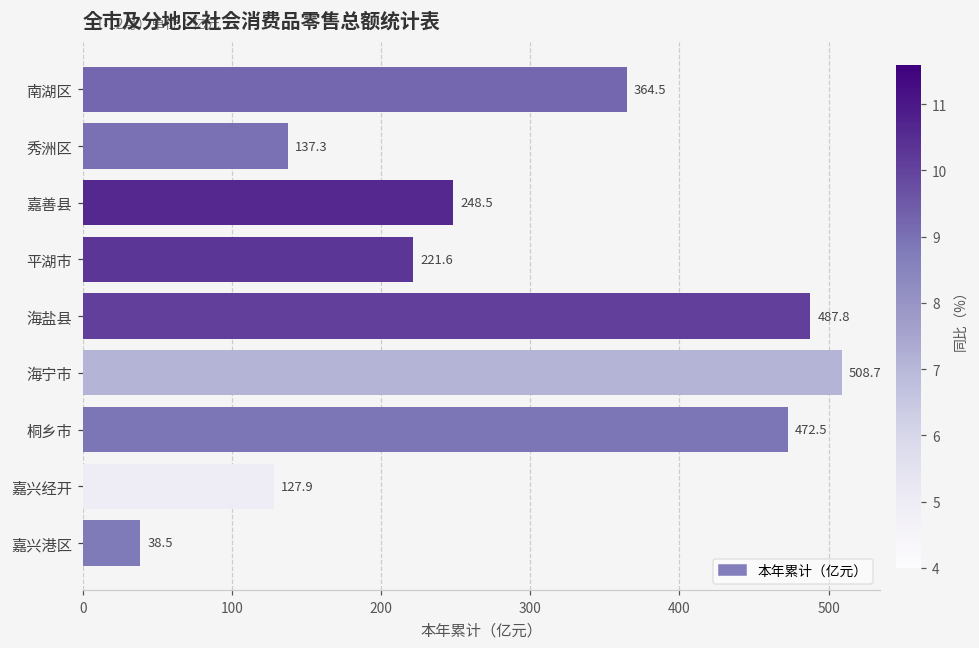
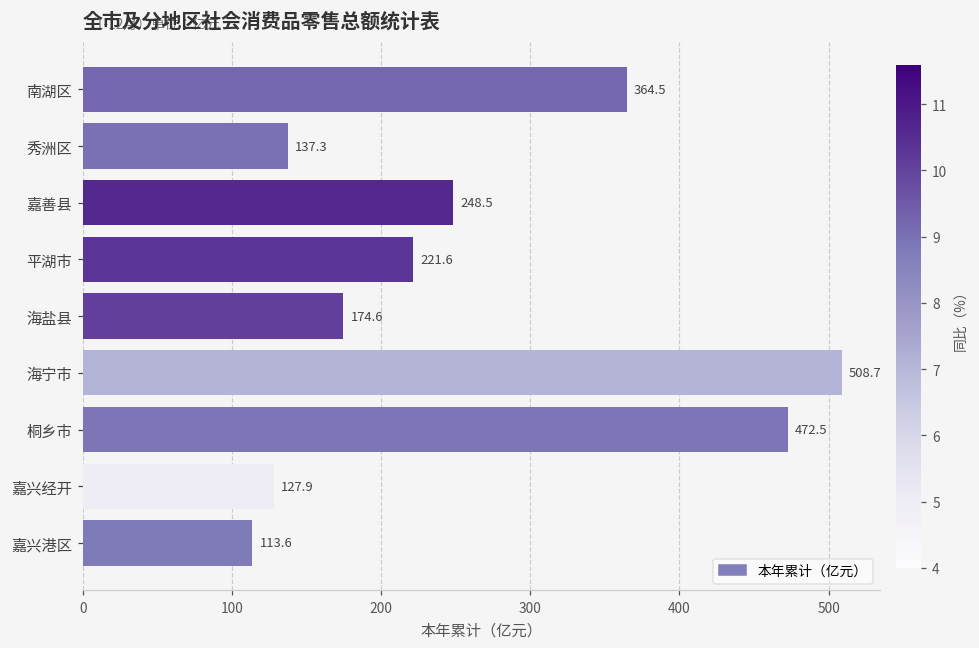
海盐县: 487.8 -> 174.6
嘉兴港区: 38.5 -> 113.6
